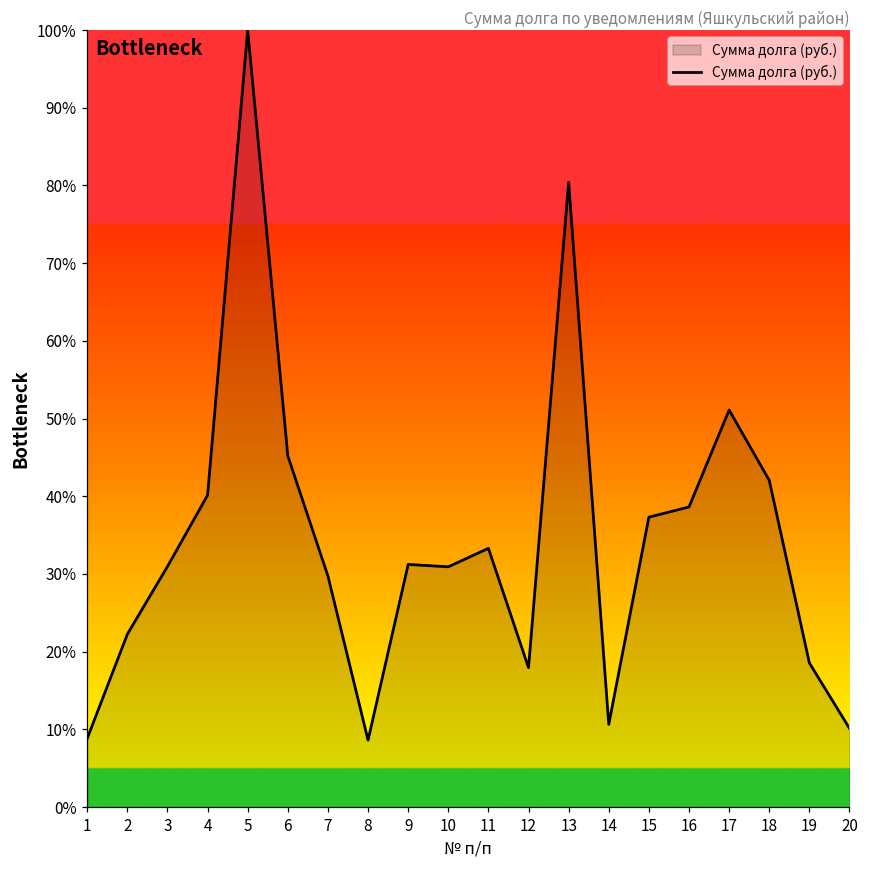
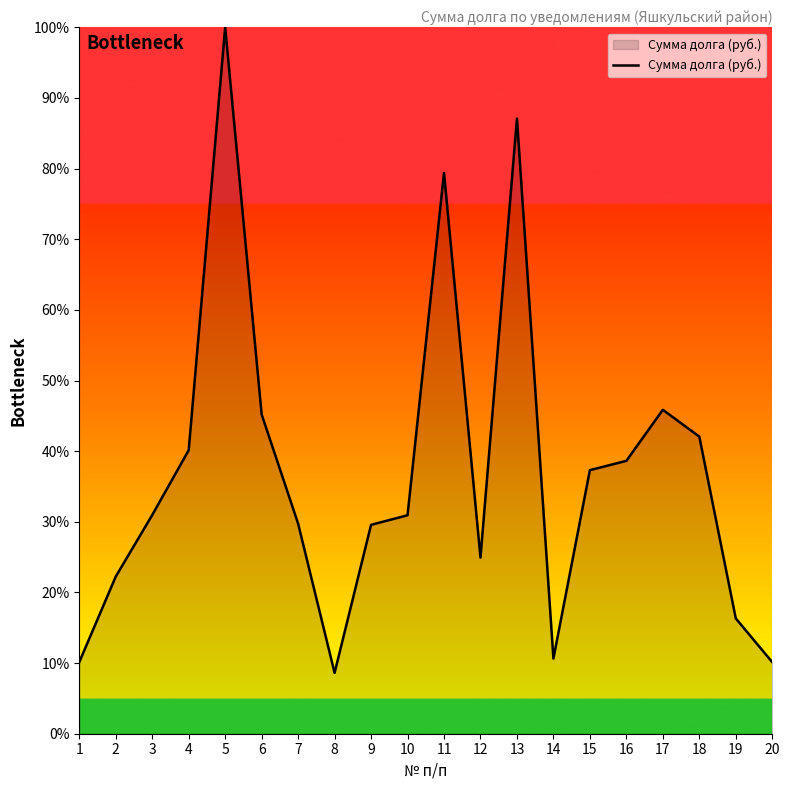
1: 9% -> 10%
9: 31% -> 30%
11: 33% -> 79%
12: 18% -> 25%
13: 80% -> 87%
17: 51% -> 46%
19: 19% -> 16%
